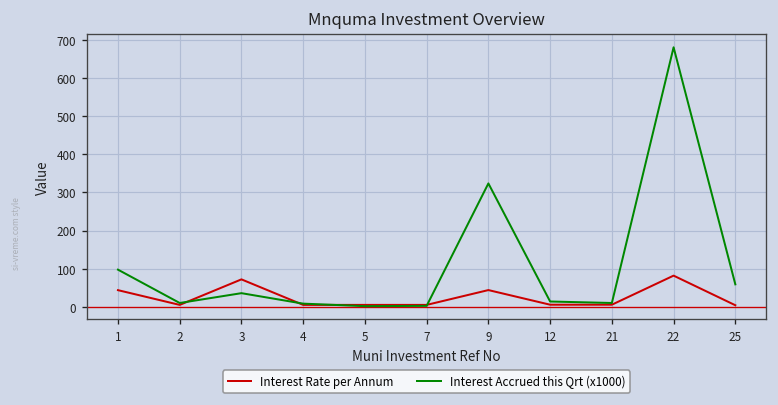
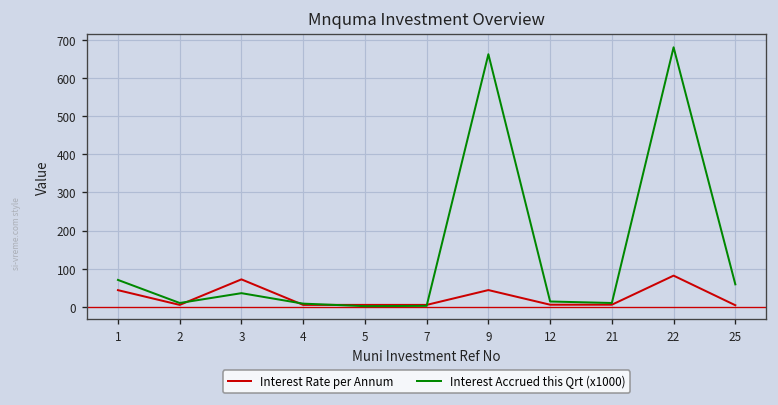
Interest Accrued this Qrt (x1000), 1: 100 -> 70
Interest Accrued this Qrt (x1000), 9: 320 -> 660
